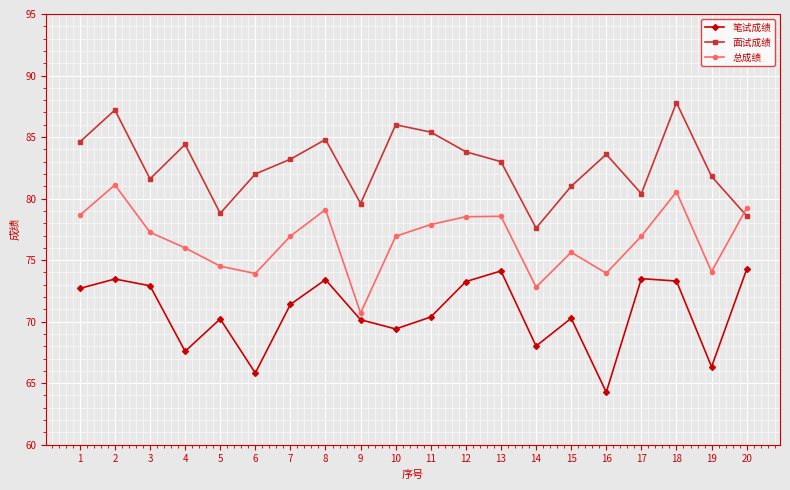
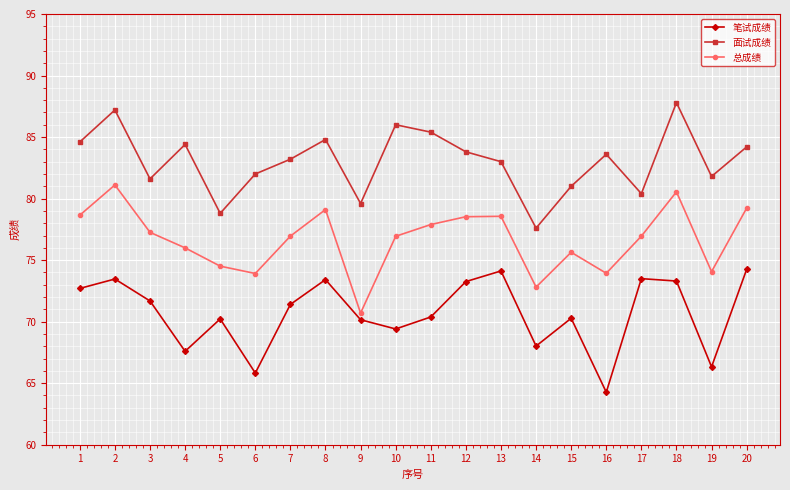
笔试成绩, 3: 72.9 -> 71.7
面试成绩, 20: 78.6 -> 84.2
